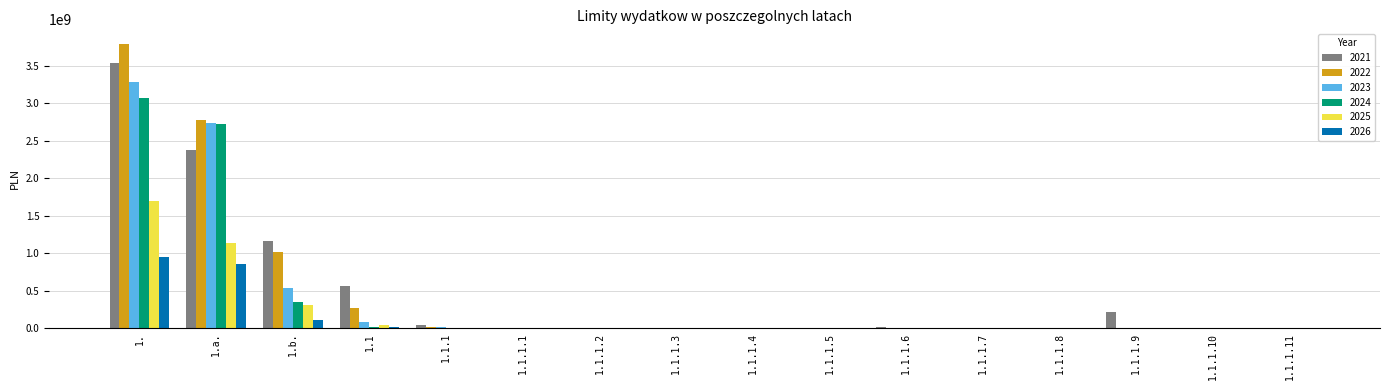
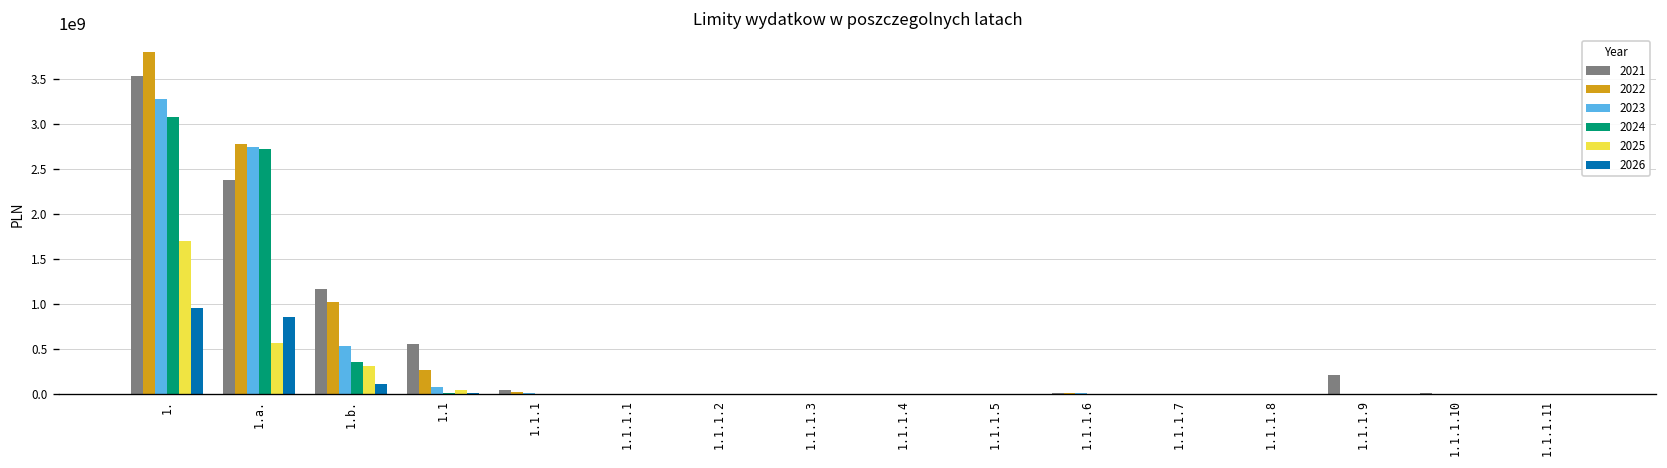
2025, 1.a.: 1100000000 -> 600000000
